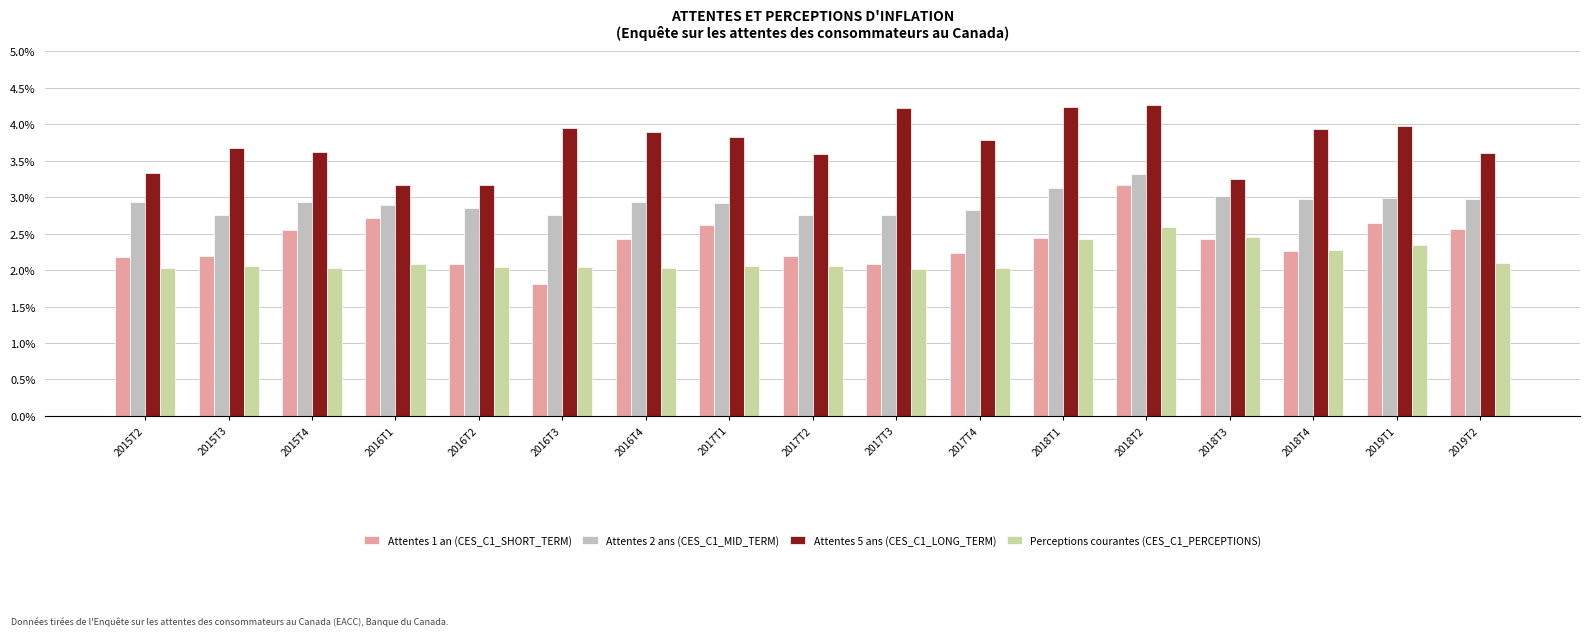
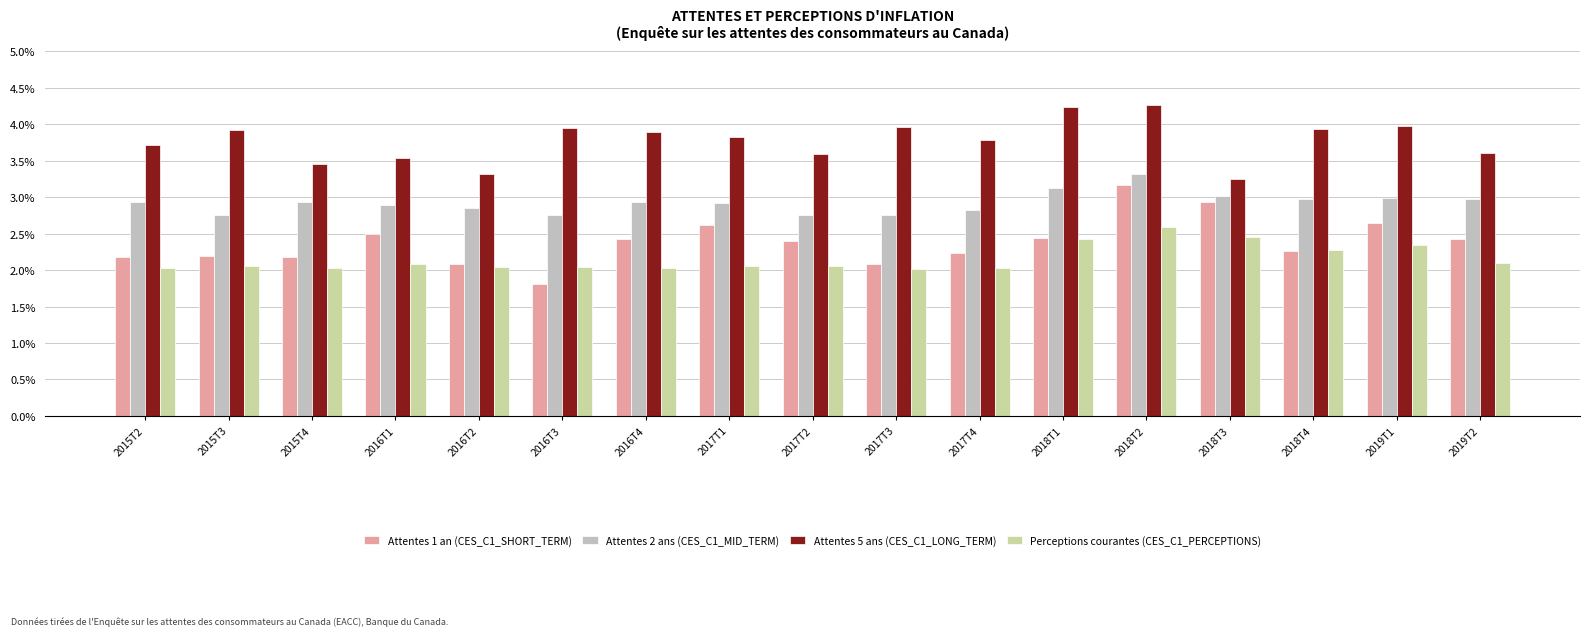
Attentes 5 ans (CES_C1_LONG_TERM), 2015T2: 3.3% -> 3.7%
Attentes 5 ans (CES_C1_LONG_TERM), 2015T3: 3.7% -> 3.9%
Attentes 1 an (CES_C1_SHORT_TERM), 2015T4: 2.6% -> 2.2%
Attentes 5 ans (CES_C1_LONG_TERM), 2015T4: 3.6% -> 3.5%
Attentes 1 an (CES_C1_SHORT_TERM), 2016T1: 2.7% -> 2.5%
Attentes 5 ans (CES_C1_LONG_TERM), 2016T1: 3.2% -> 3.5%
Attentes 5 ans (CES_C1_LONG_TERM), 2016T2: 3.2% -> 3.3%
Attentes 1 an (CES_C1_SHORT_TERM), 2017T2: 2.2% -> 2.4%
Attentes 5 ans (CES_C1_LONG_TERM), 2017T3: 4.2% -> 4.0%
Attentes 1 an (CES_C1_SHORT_TERM), 2018T3: 2.4% -> 2.9%
Attentes 1 an (CES_C1_SHORT_TERM), 2019T2: 2.6% -> 2.4%
